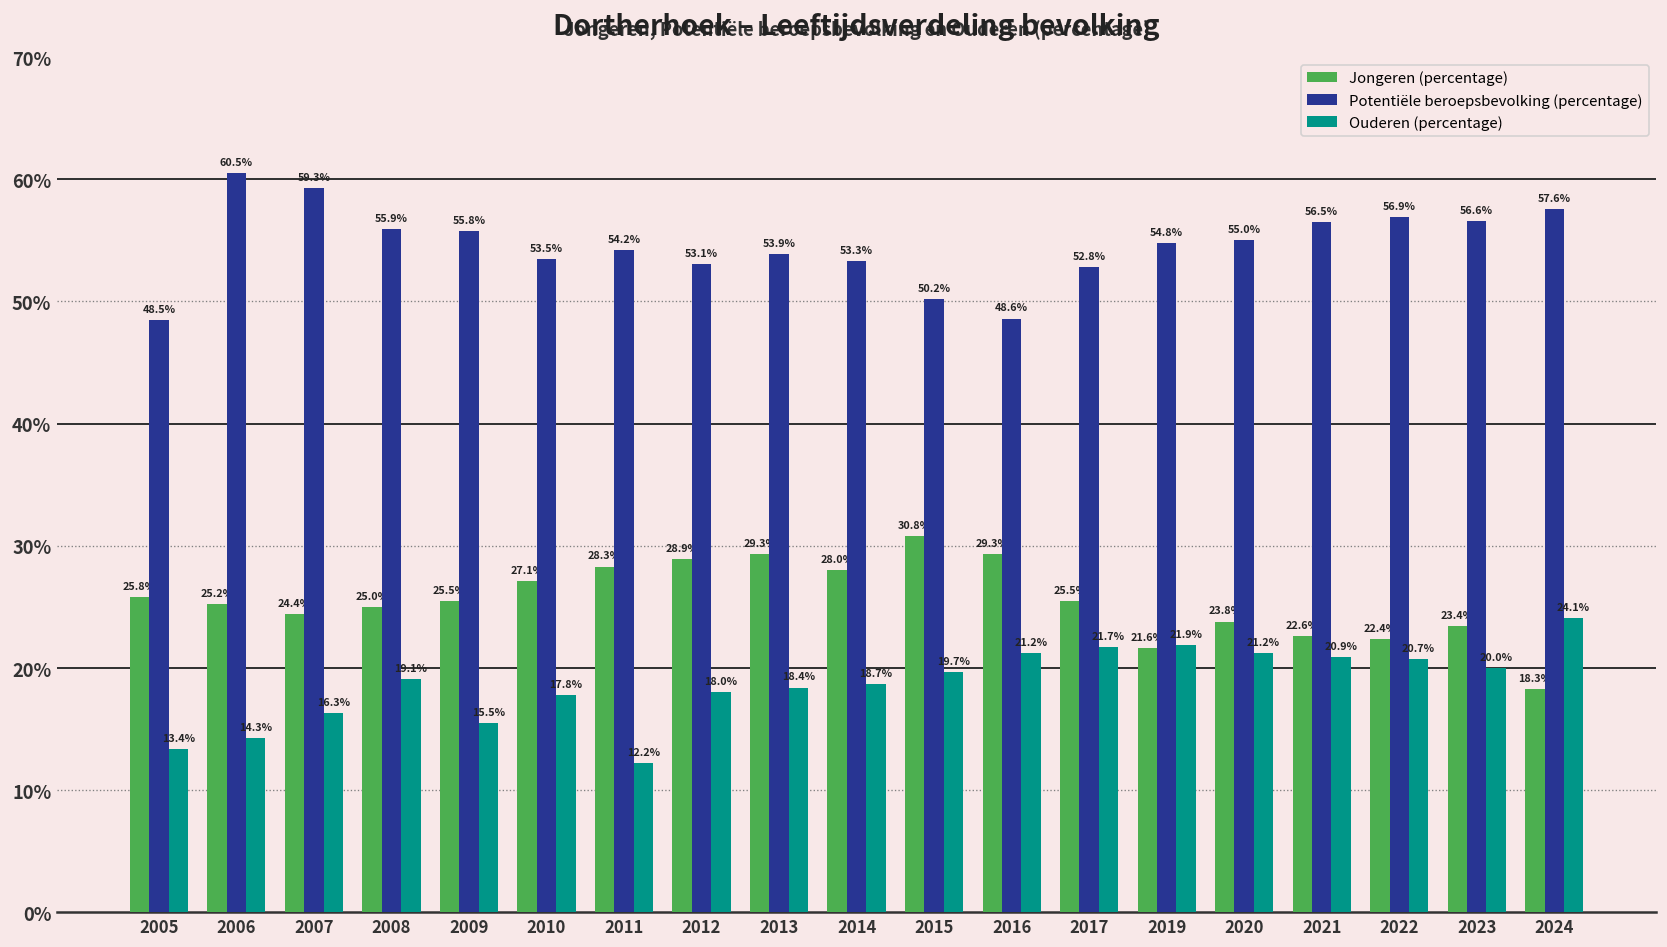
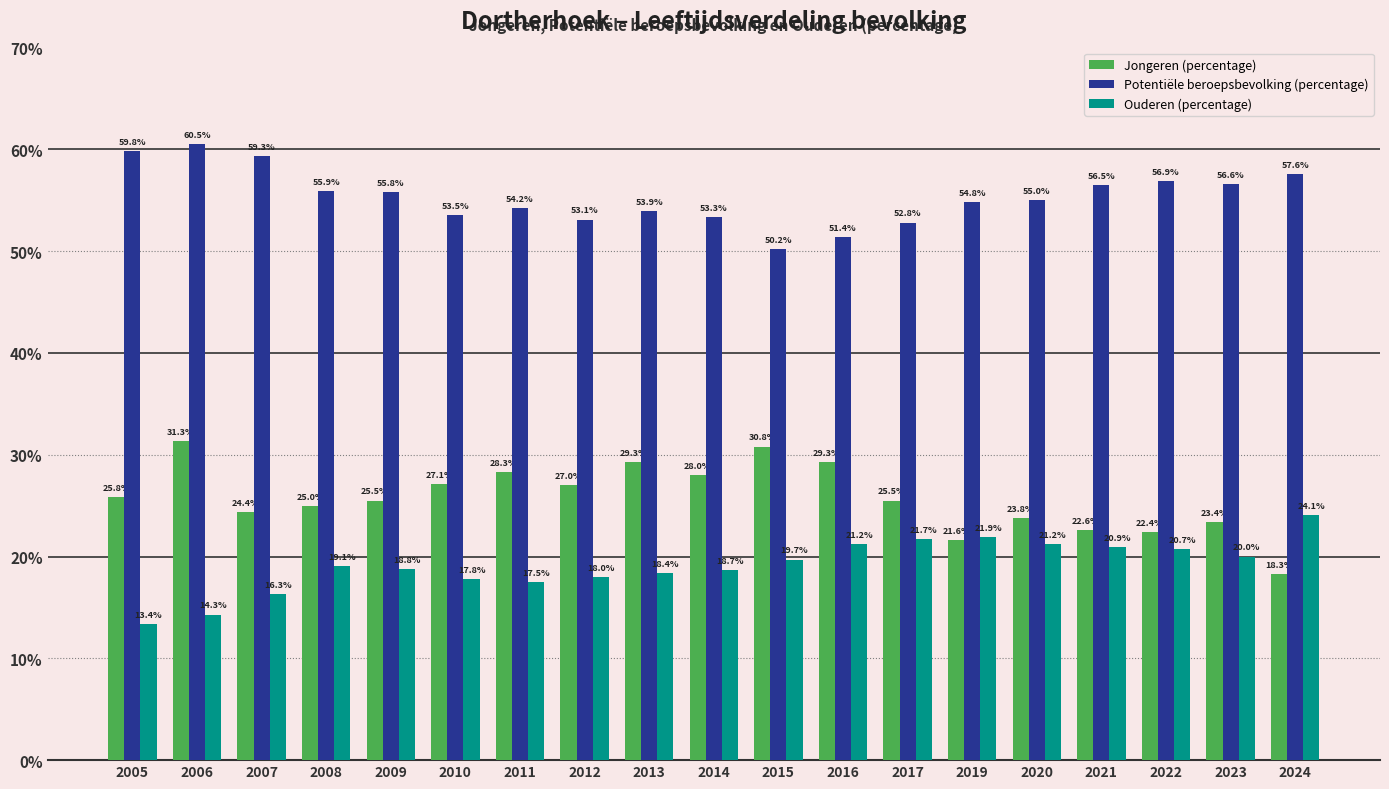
Potentiële beroepsbevolking (percentage), 2005: 48.5% -> 59.8%
Jongeren (percentage), 2006: 25.2% -> 31.3%
Ouderen (percentage), 2009: 15.5% -> 18.8%
Ouderen (percentage), 2011: 12.2% -> 17.5%
Jongeren (percentage), 2012: 28.9% -> 27.0%
Potentiële beroepsbevolking (percentage), 2016: 48.6% -> 51.4%
